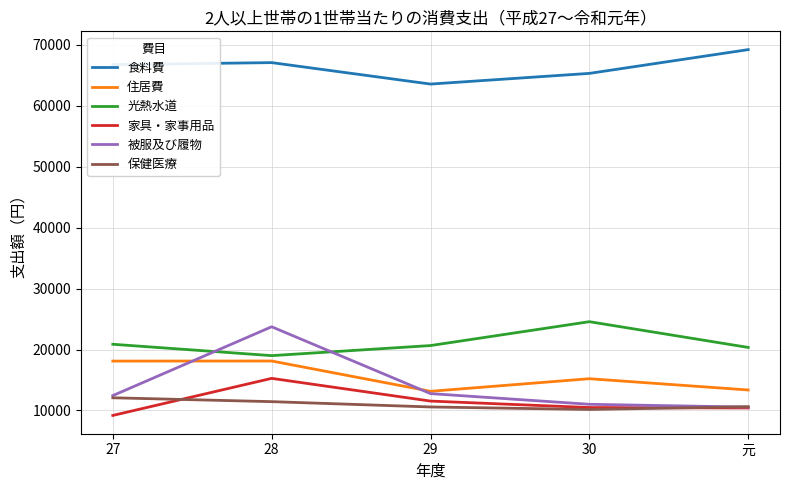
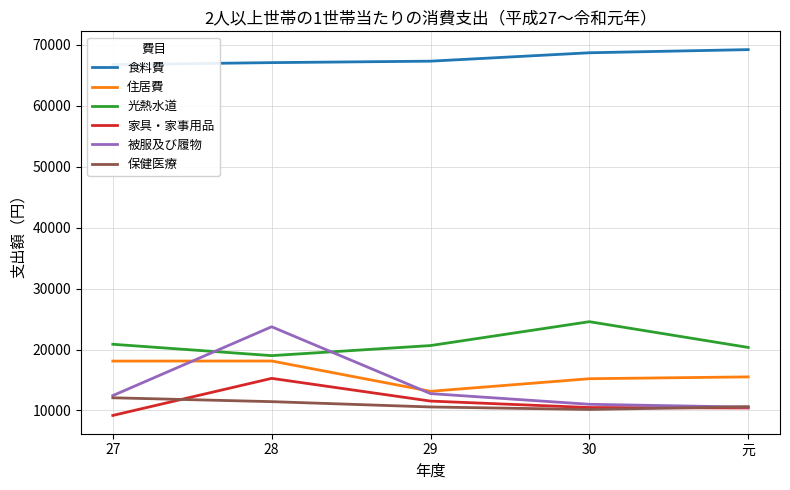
食料費, 29: 64000 -> 67000
食料費, 30: 65000 -> 69000
住居費, 元: 13000 -> 16000
